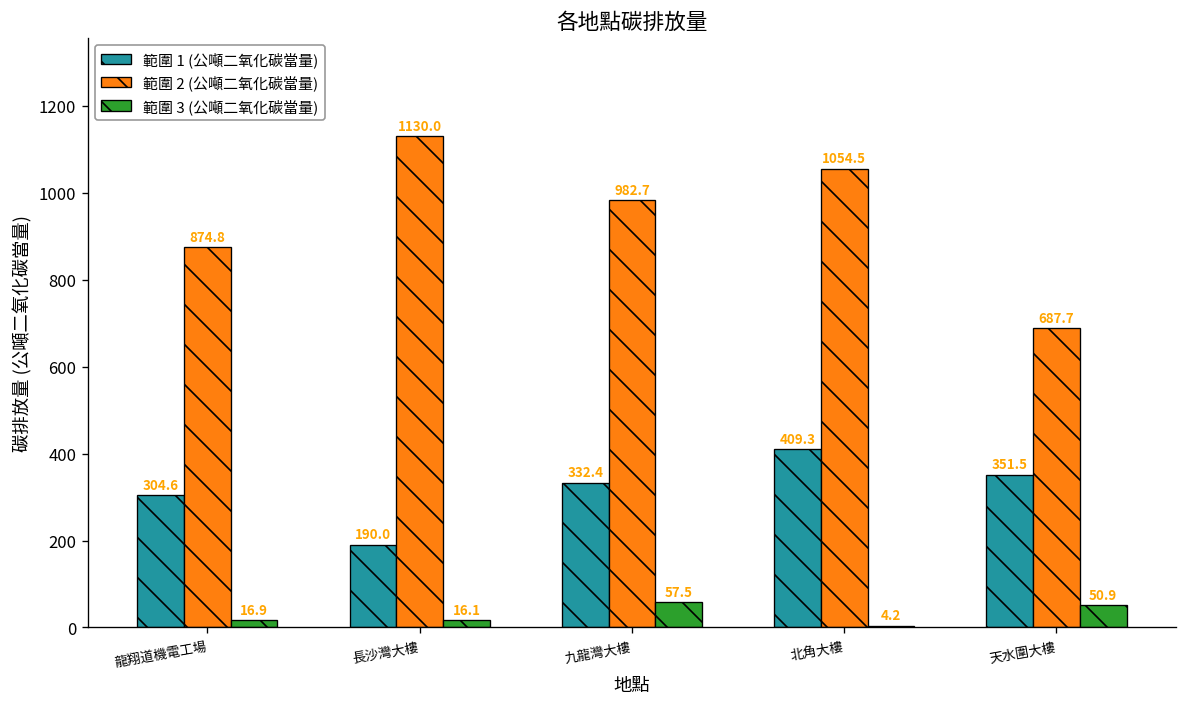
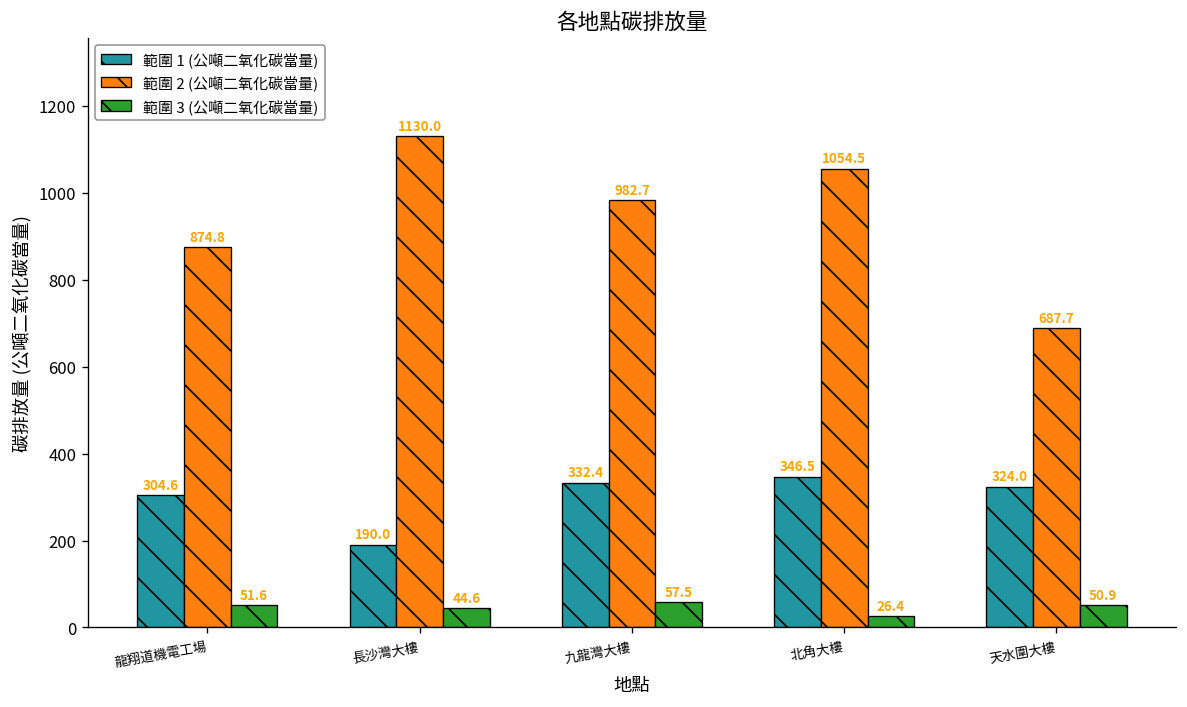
範圍 3 (公噸二氧化碳當量), 龍翔道機電工場: 16.9 -> 51.6
範圍 3 (公噸二氧化碳當量), 長沙灣大樓: 16.1 -> 44.6
範圍 1 (公噸二氧化碳當量), 北角大樓: 409.3 -> 346.5
範圍 3 (公噸二氧化碳當量), 北角大樓: 4.2 -> 26.4
範圍 1 (公噸二氧化碳當量), 天水圍大樓: 351.5 -> 324.0
